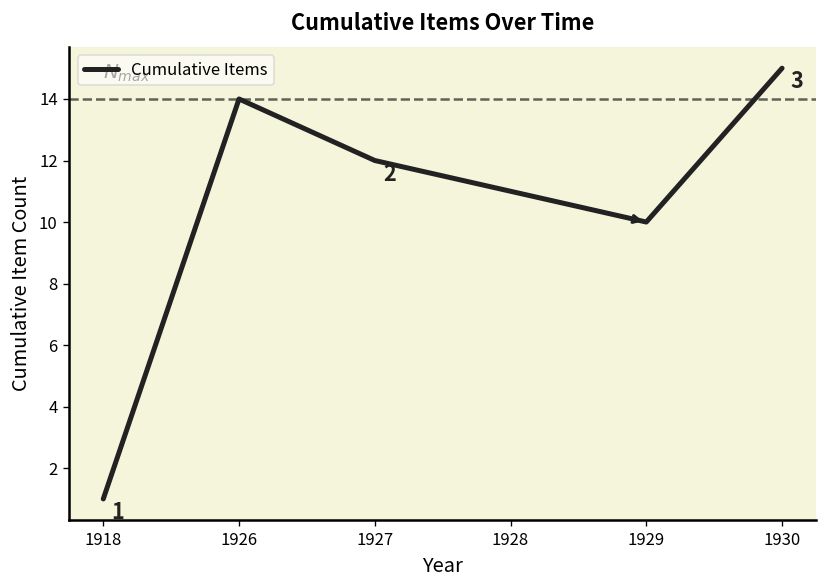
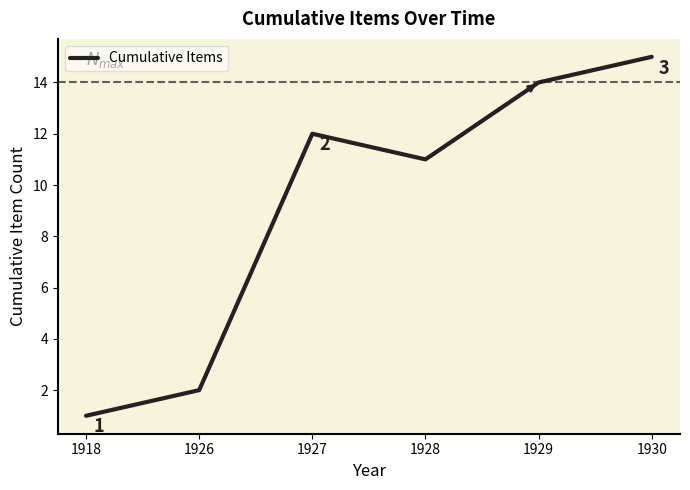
1926: 14 -> 2
1929: 10 -> 14
